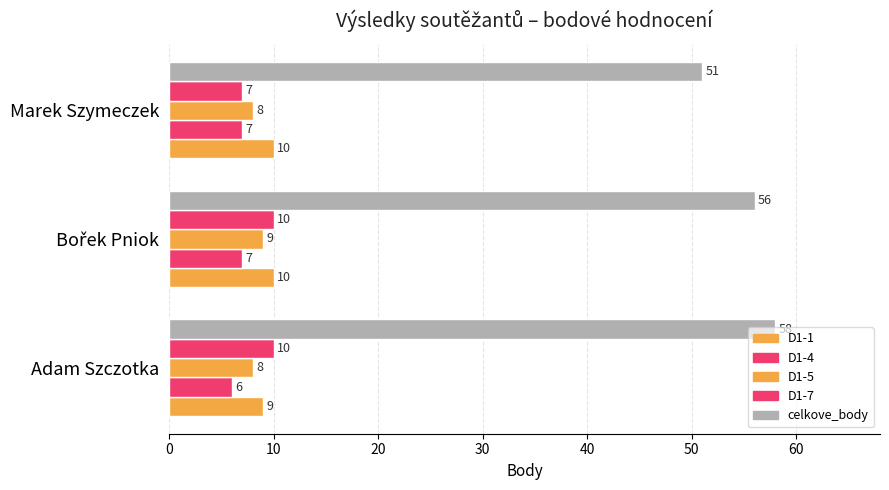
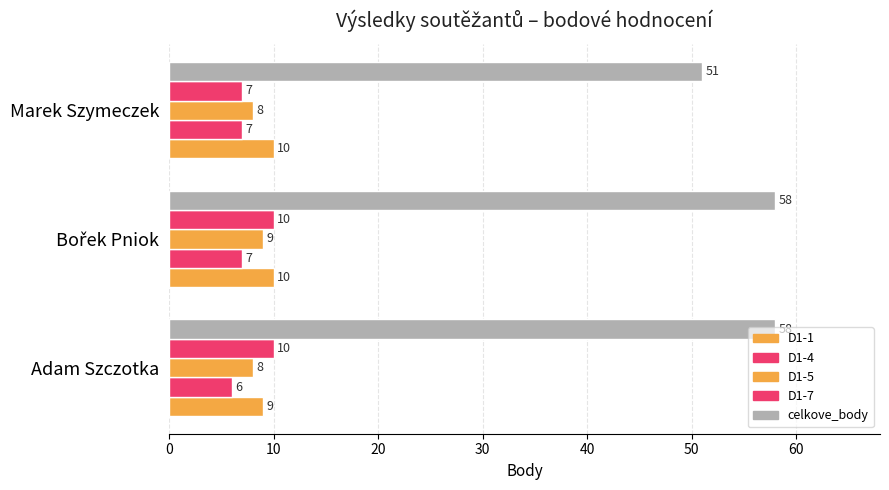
celkove_body, Bořek Pniok: 56 -> 58
